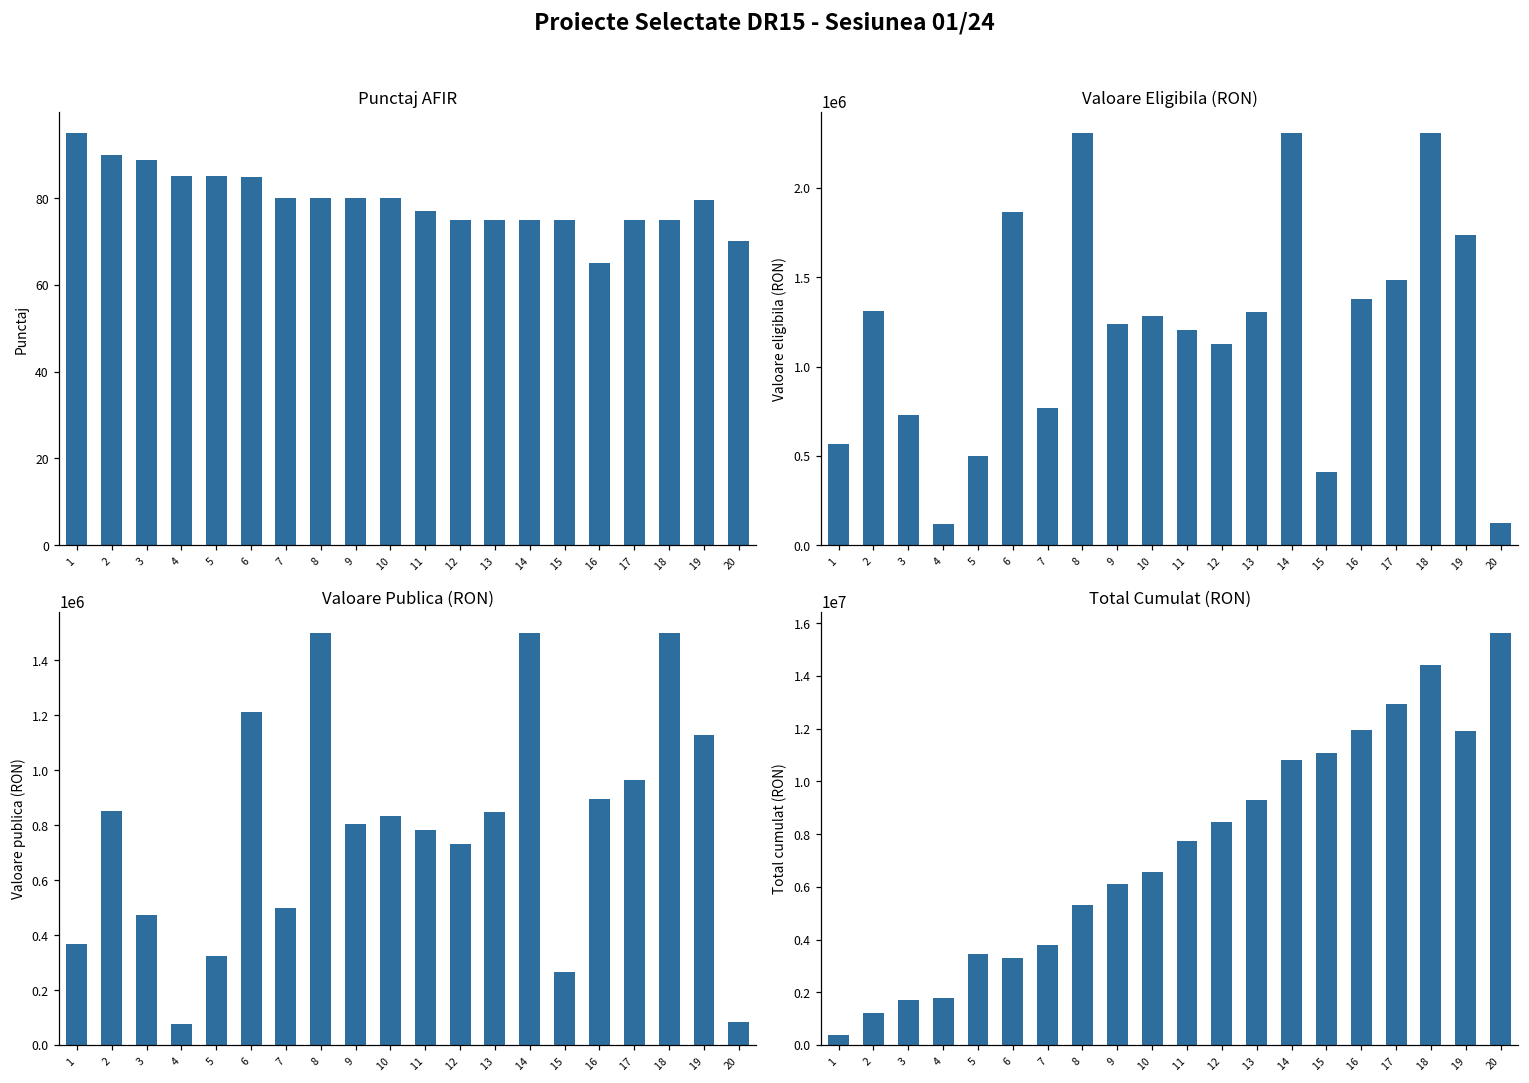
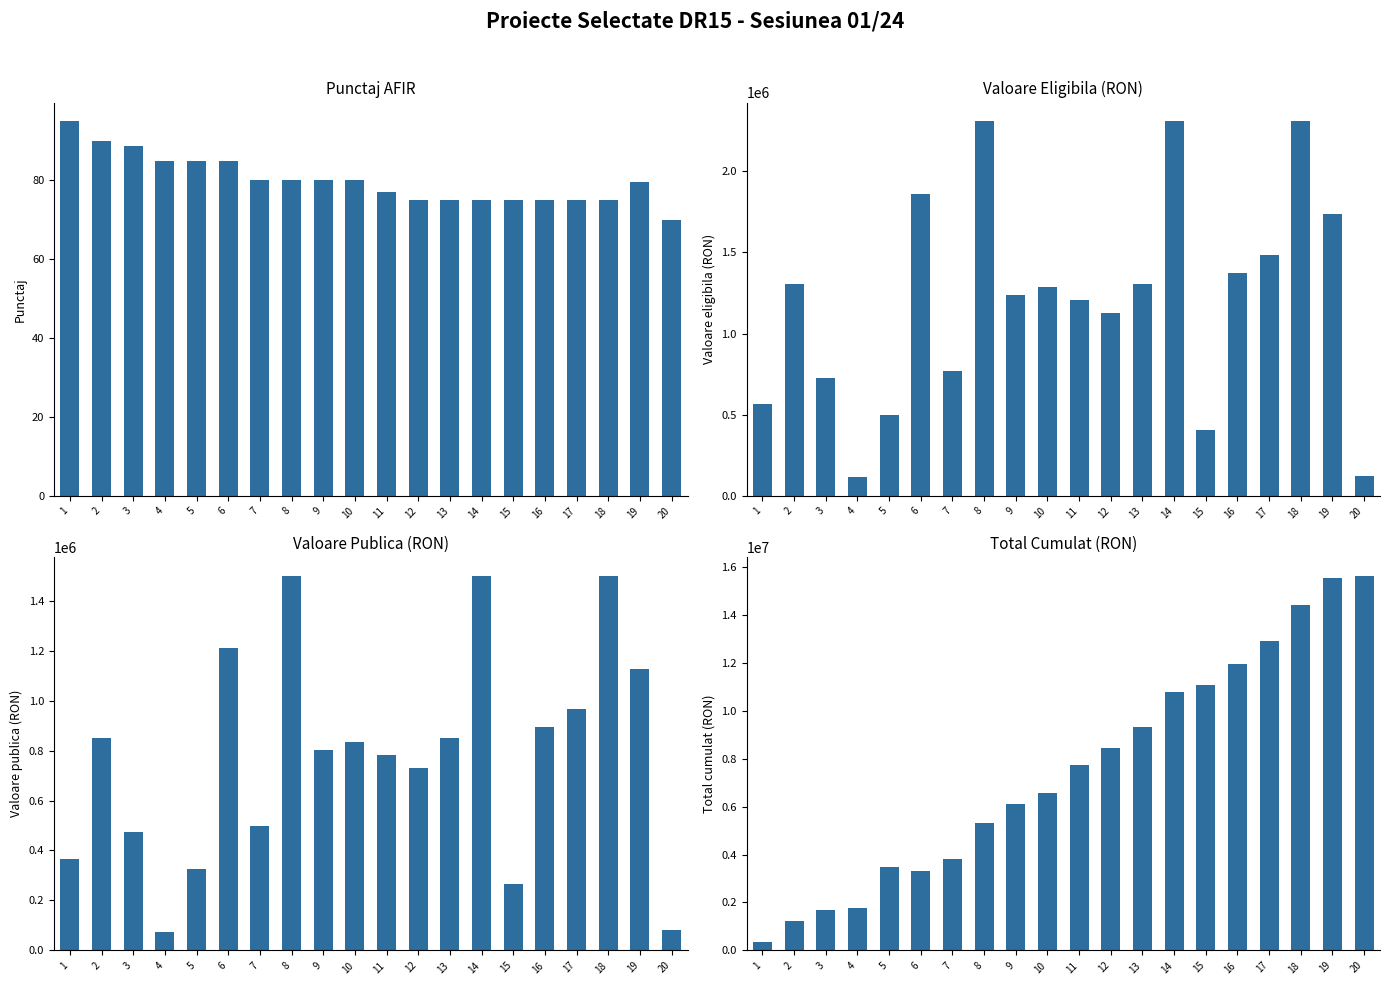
Punctaj AFIR, 16: 65 -> 75
Total Cumulat (RON), 19: 11900000 -> 15600000
